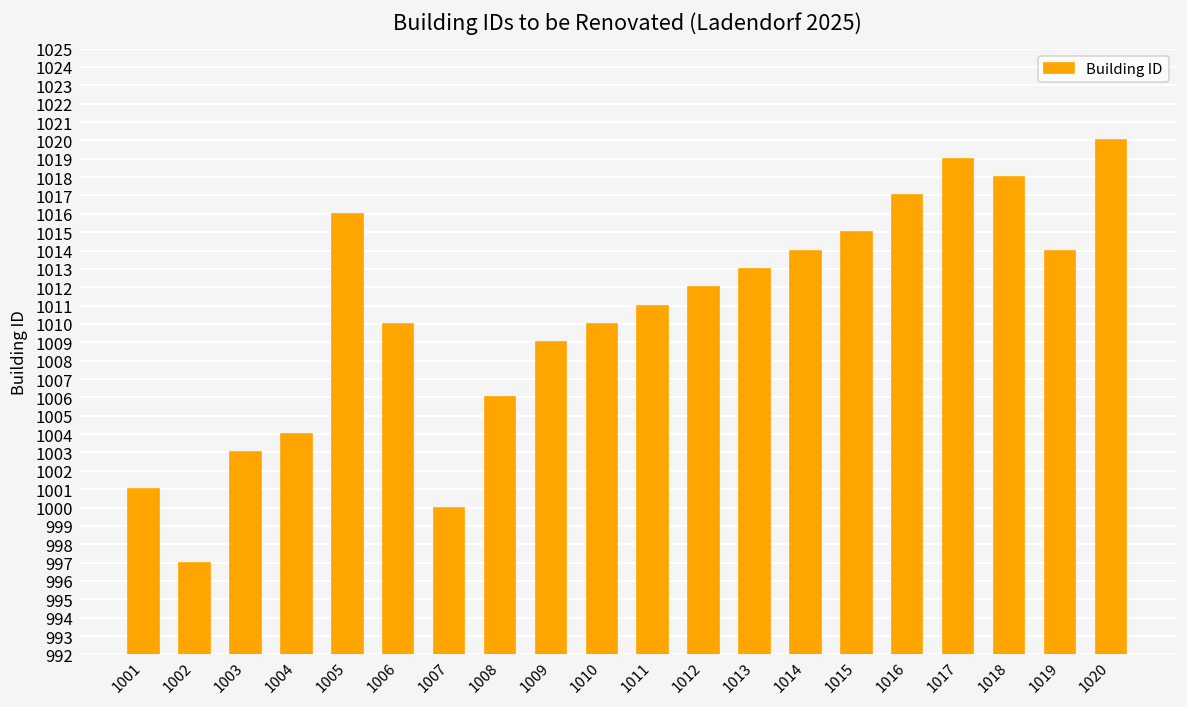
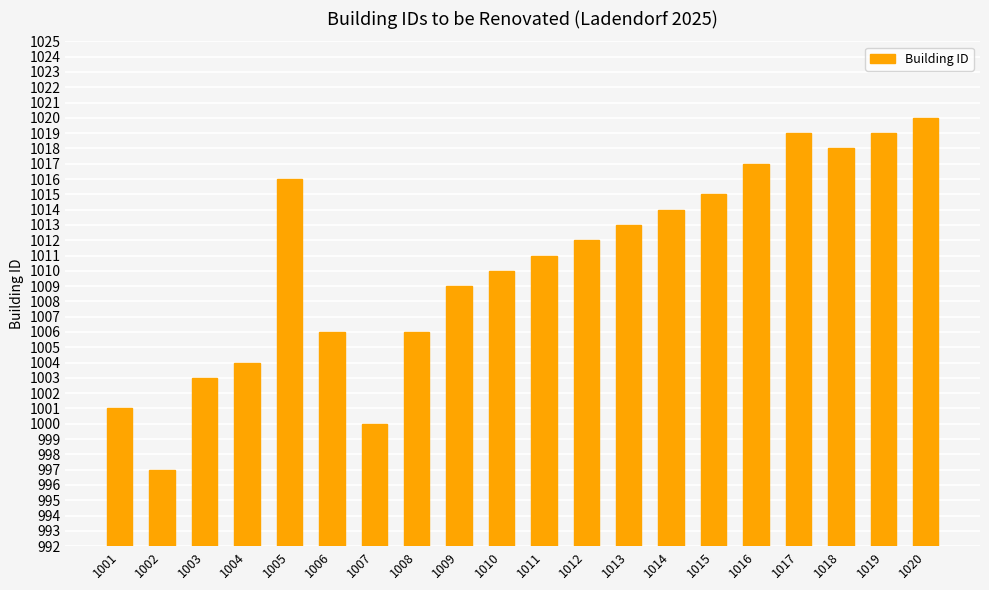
1006: 1010 -> 1006
1019: 1014 -> 1019
